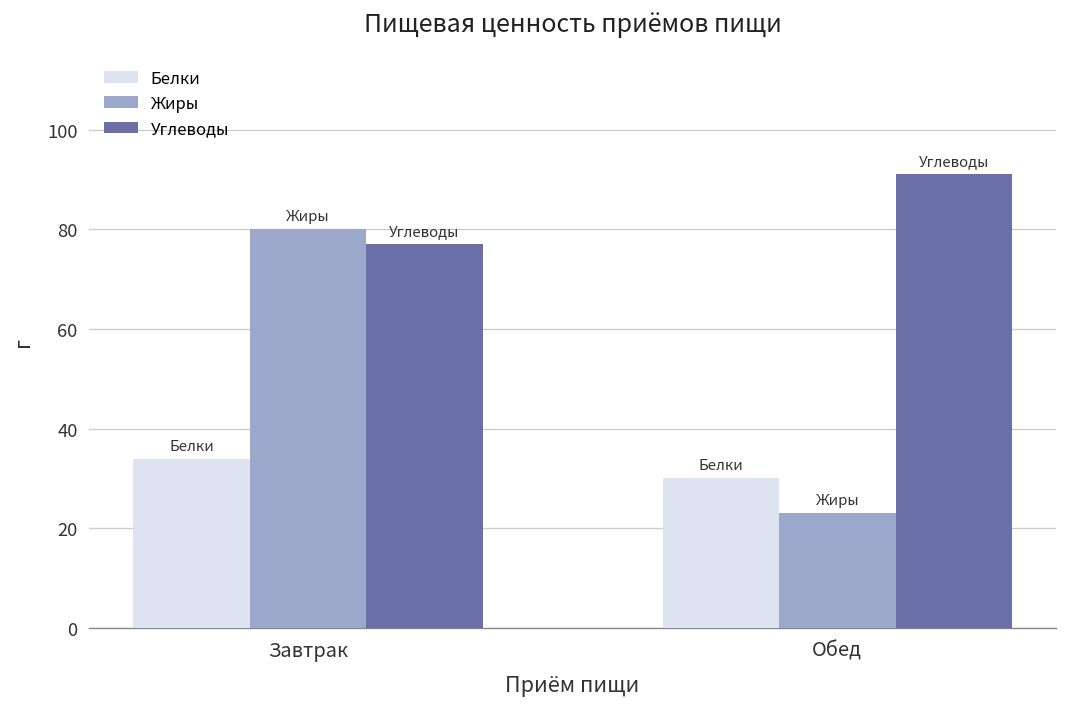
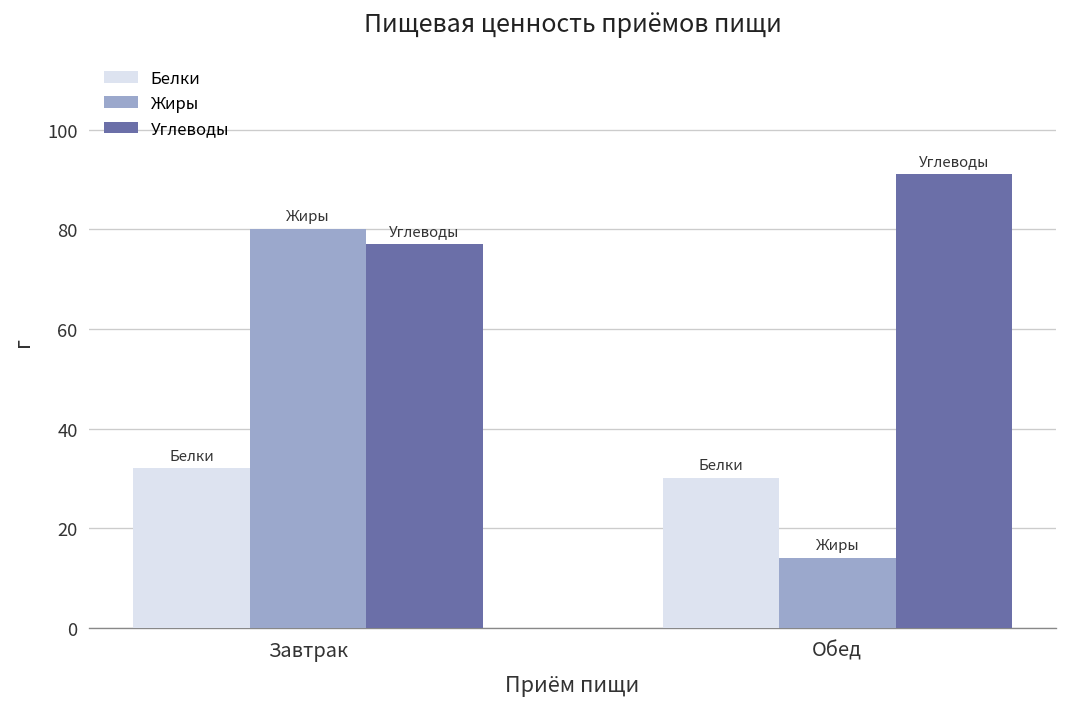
Белки, Завтрак: 34 -> 32
Жиры, Обед: 23 -> 14
